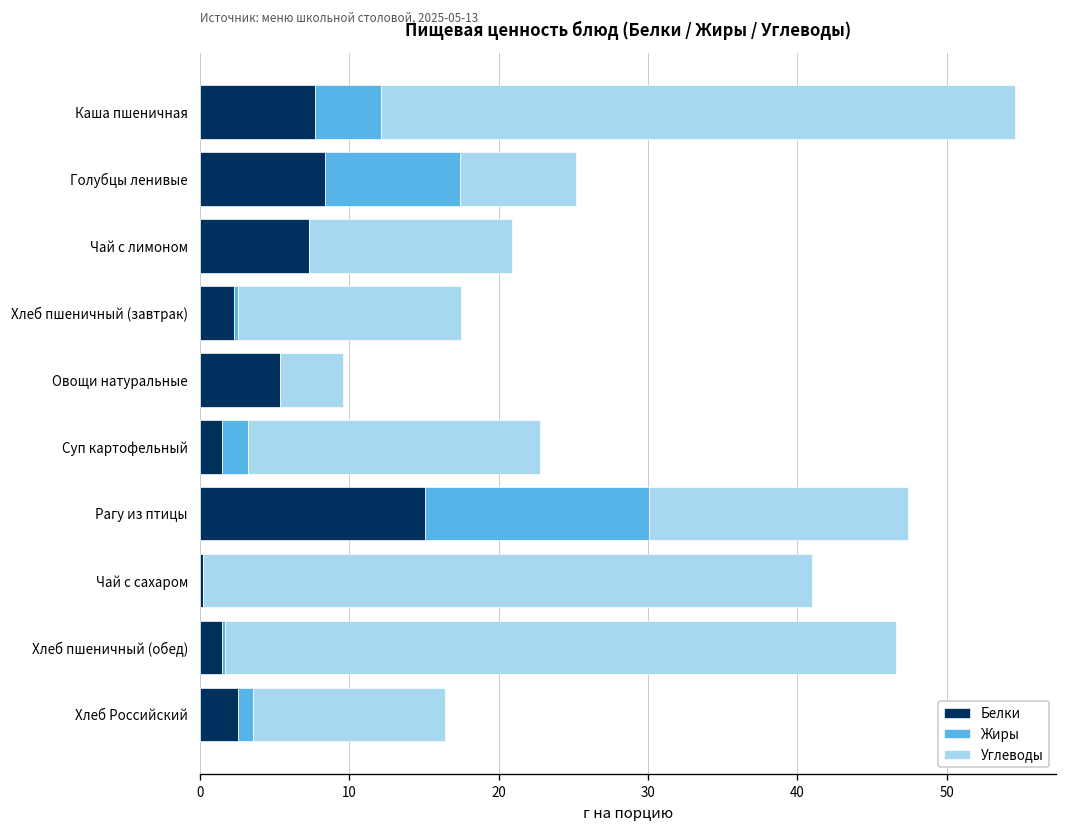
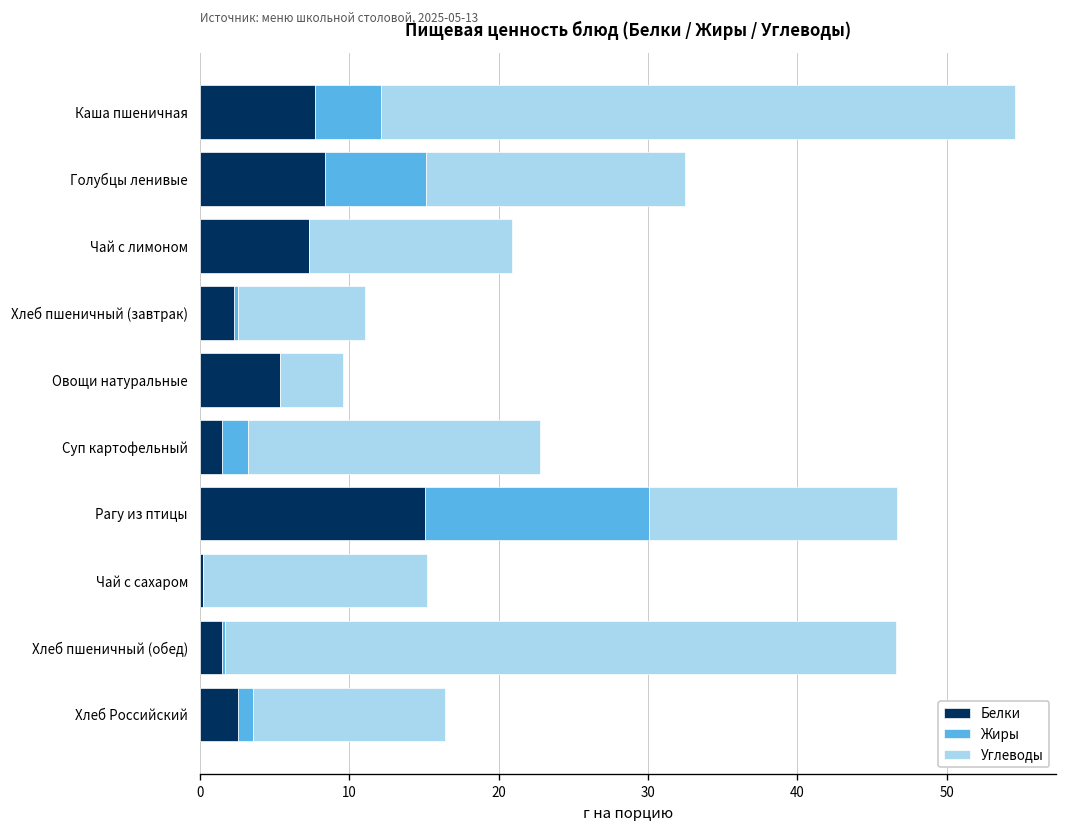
Жиры, Голубцы ленивые: 9.1 -> 6.8
Углеводы, Голубцы ленивые: 7.7 -> 17.3
Углеводы, Хлеб пшеничный (завтрак): 14.9 -> 8.5
Углеводы, Рагу из птицы: 17.4 -> 16.6
Углеводы, Чай с сахаром: 40.8 -> 15.0
